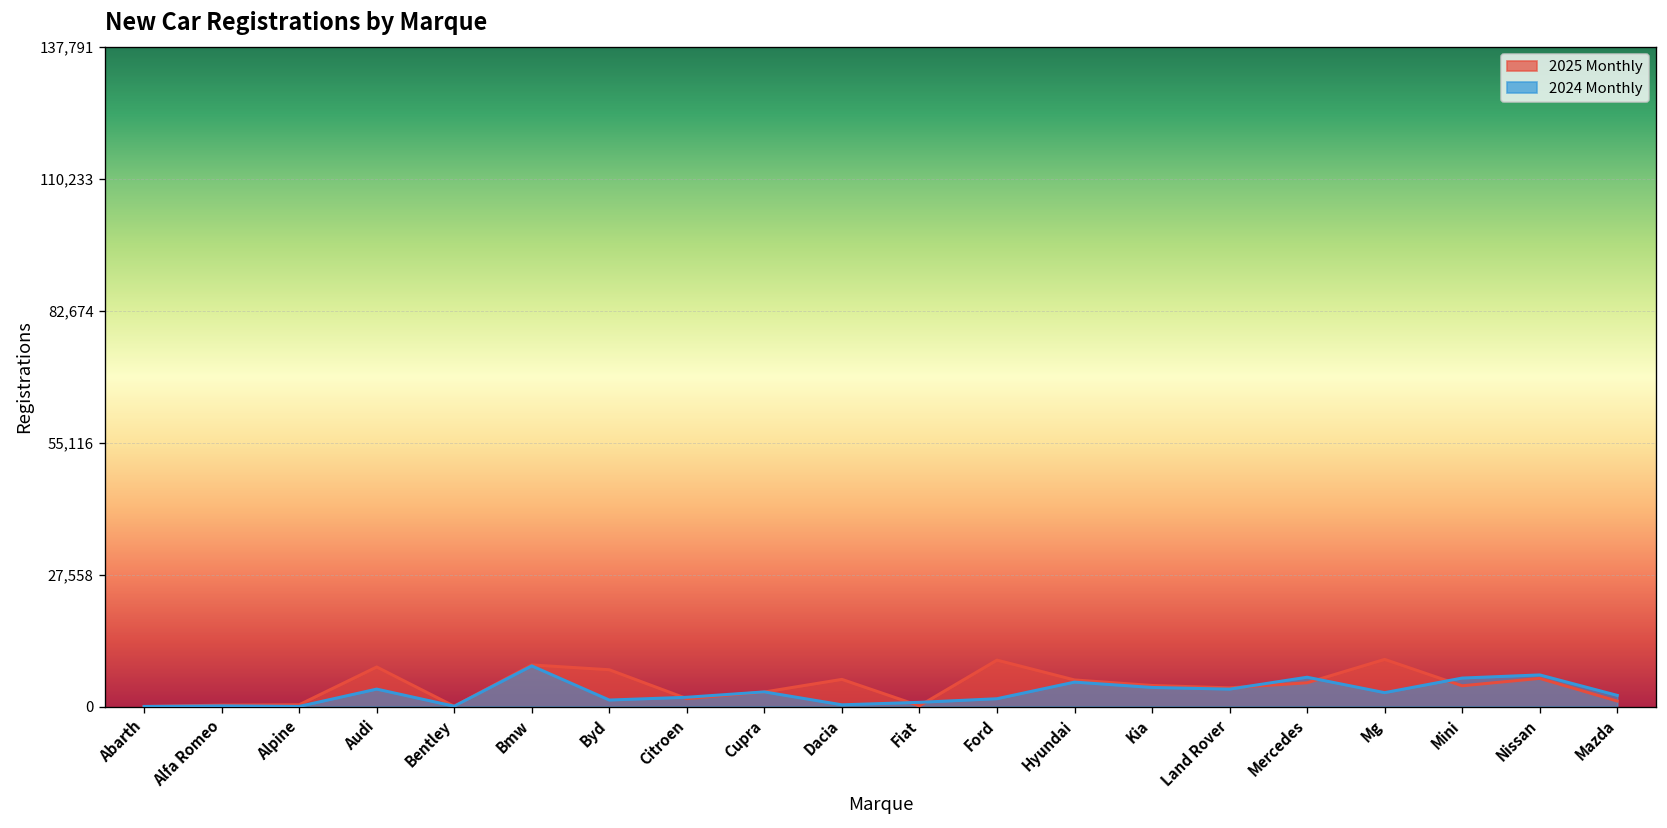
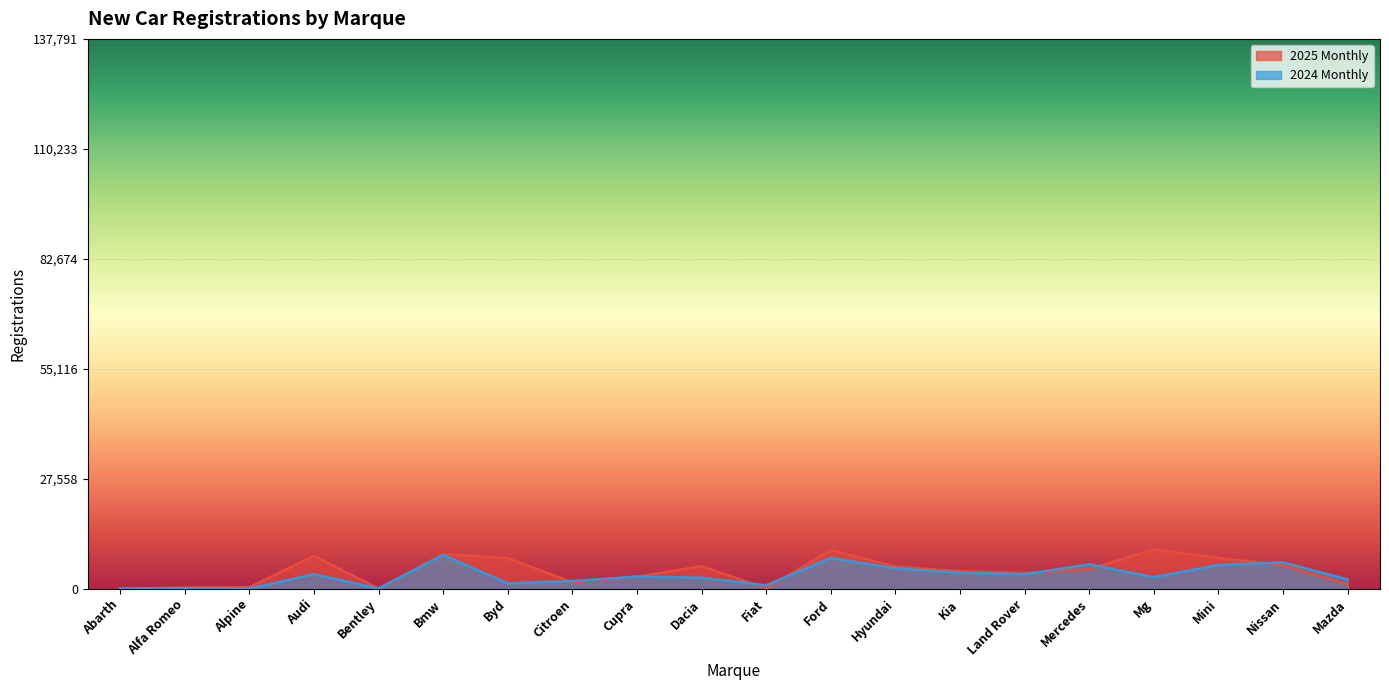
2024 Monthly, Dacia: 0 -> 3,000
2024 Monthly, Ford: 2,000 -> 8,000
2025 Monthly, Mini: 4,000 -> 8,000
